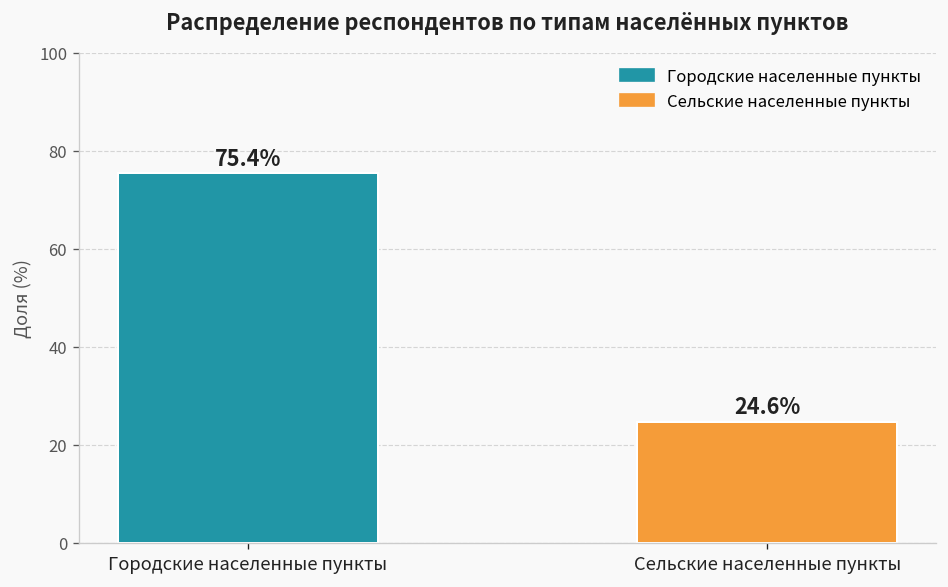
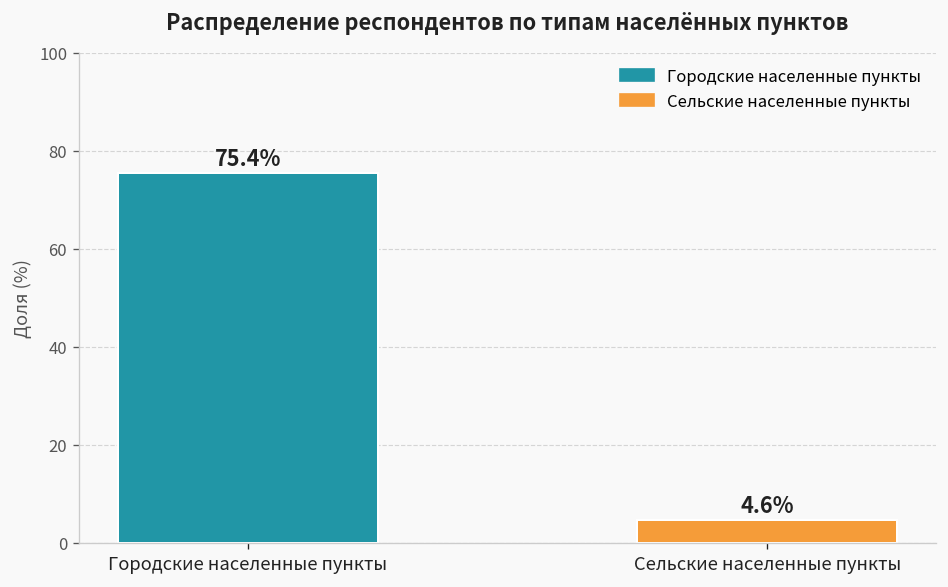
Сельские населенные пункты: 24.6% -> 4.6%
